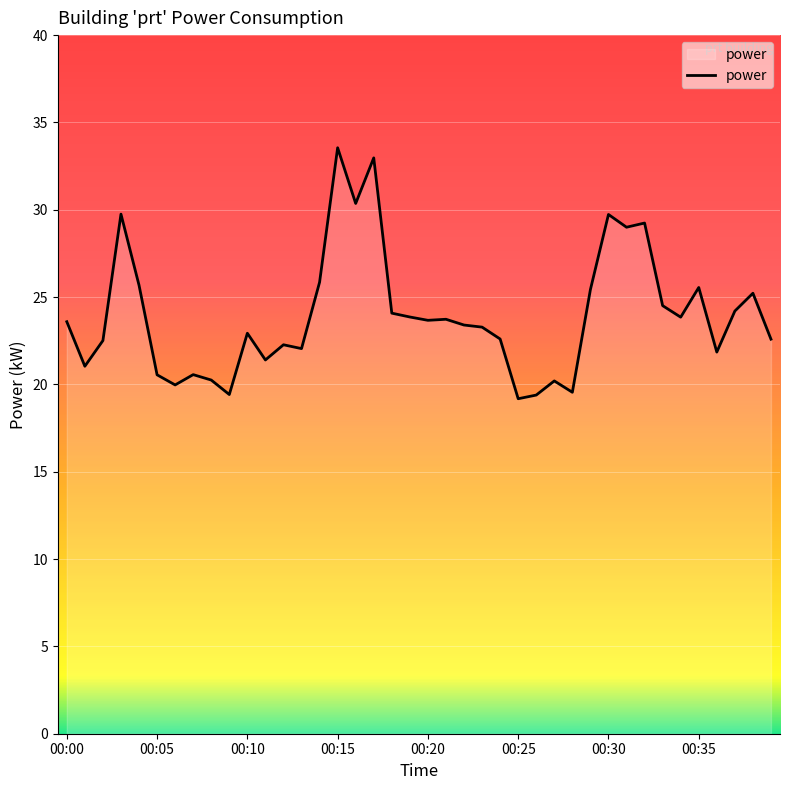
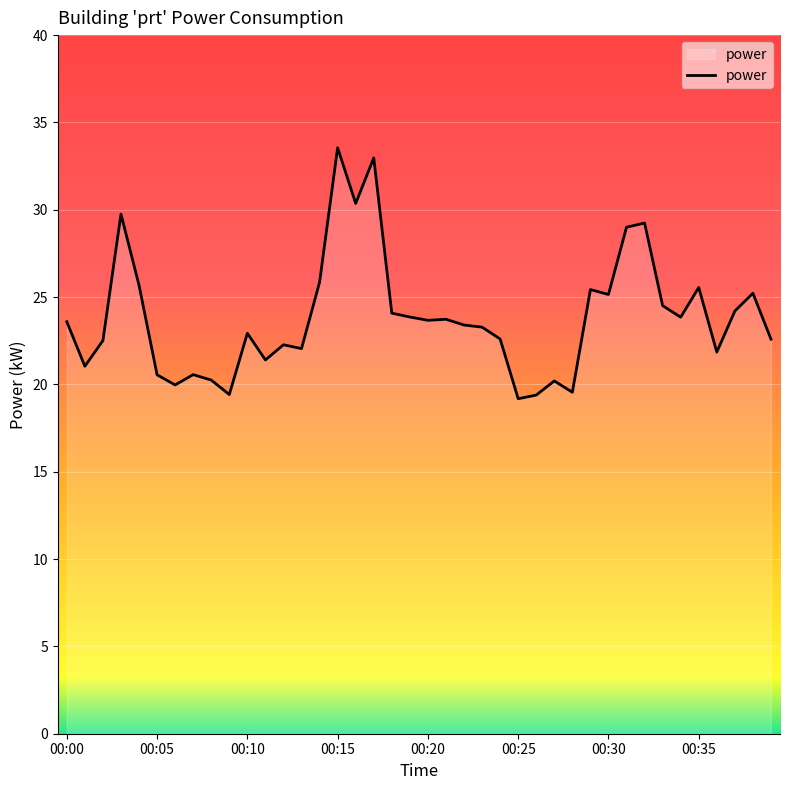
00:30: 29.7 -> 25.2
